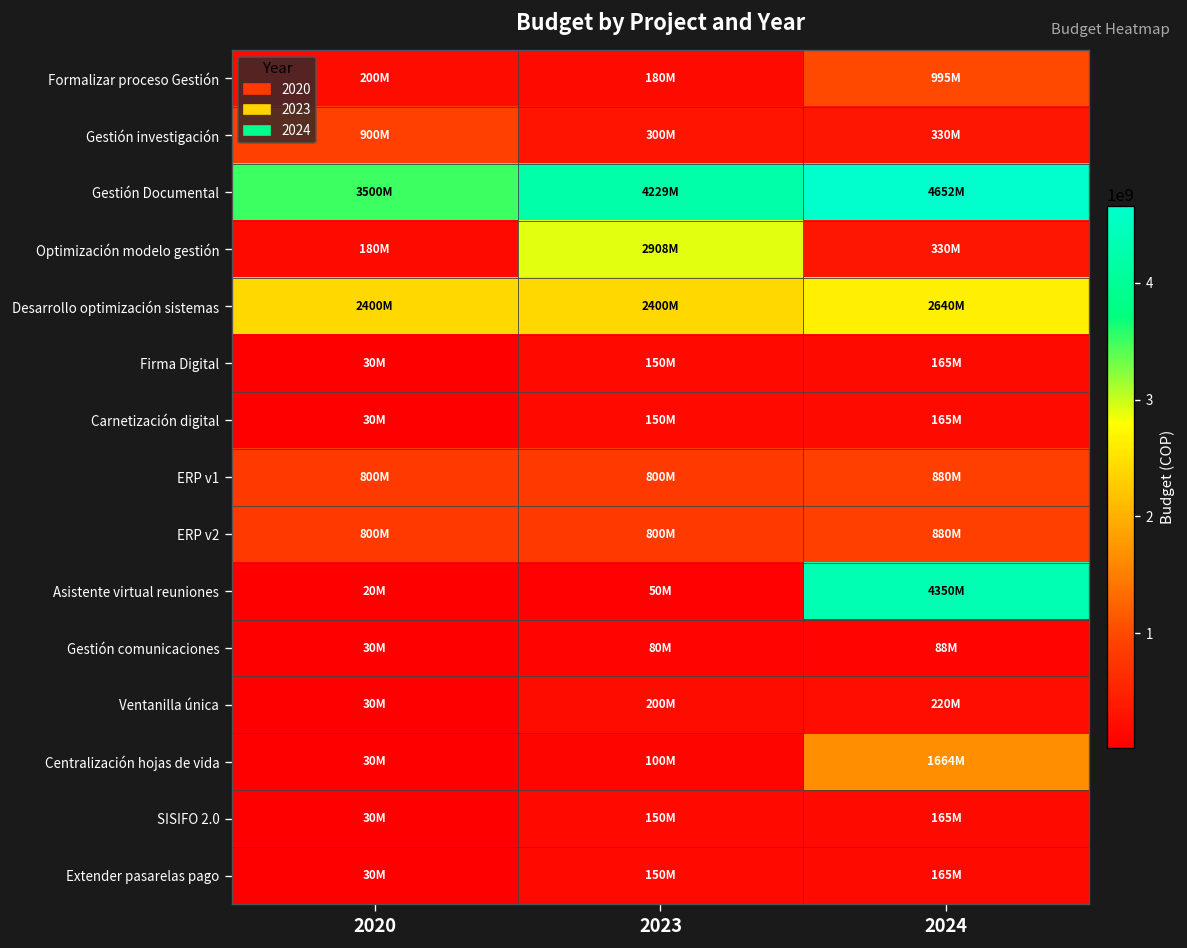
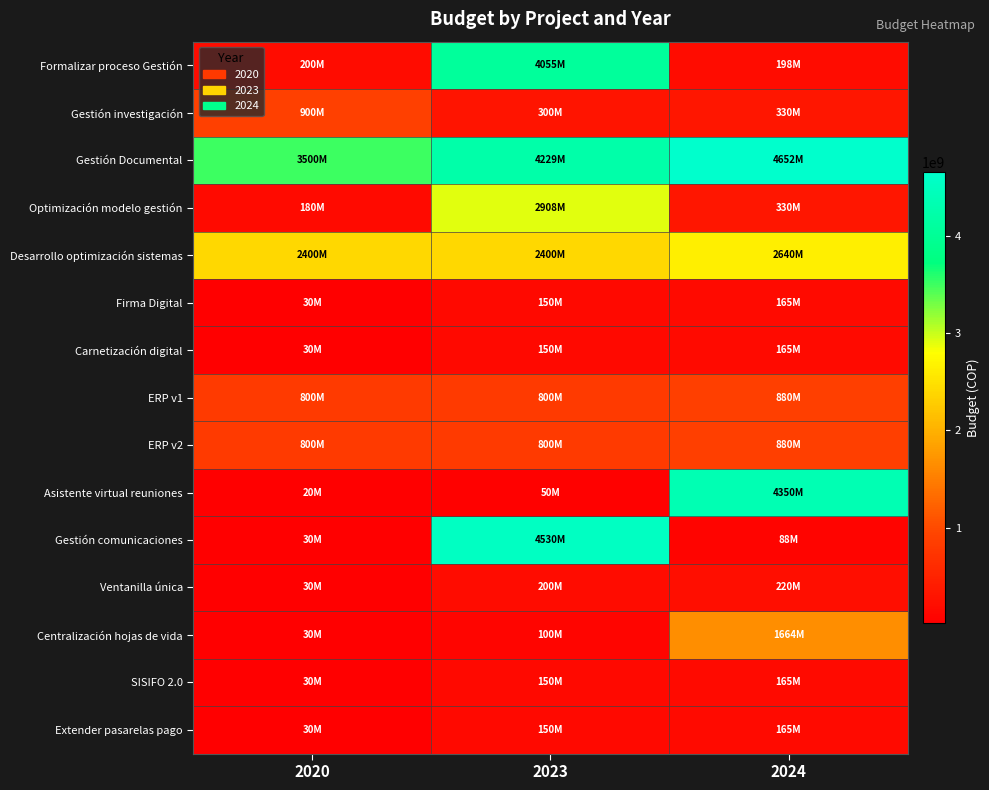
Formalizar proceso Gestión, 2023: 180M -> 4055M
Formalizar proceso Gestión, 2024: 995M -> 198M
Gestión comunicaciones, 2023: 80M -> 4530M
